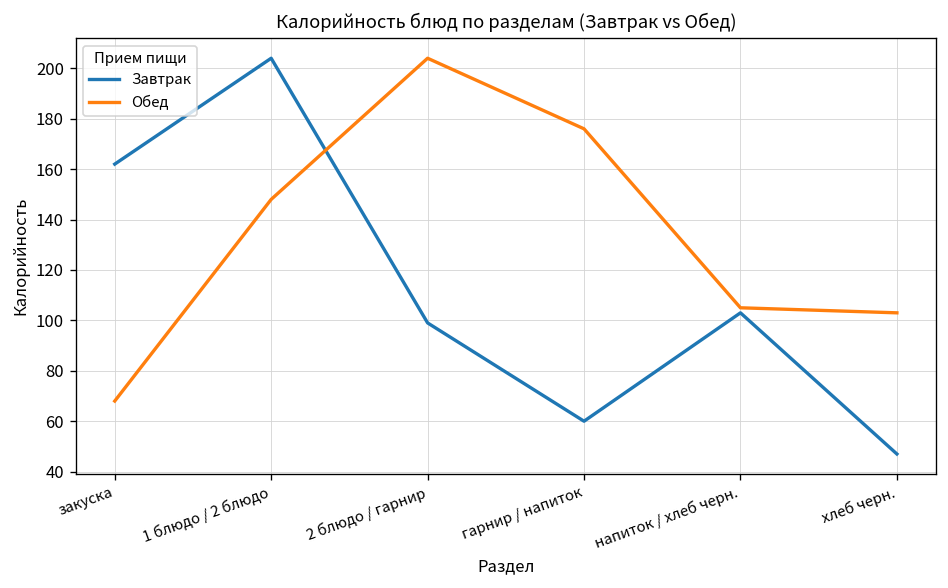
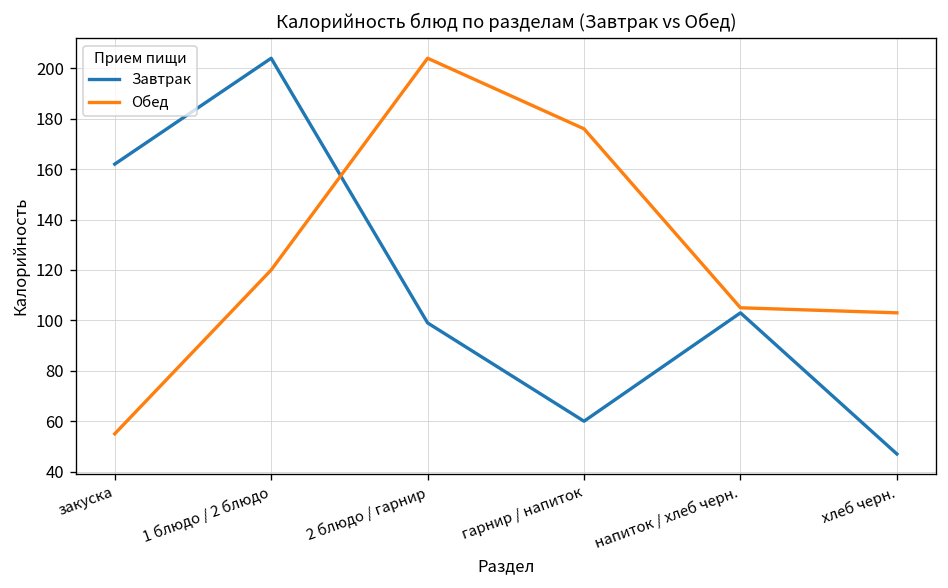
Обед, закуска: 68 -> 55
Обед, 1 блюдо / 2 блюдо: 148 -> 120
